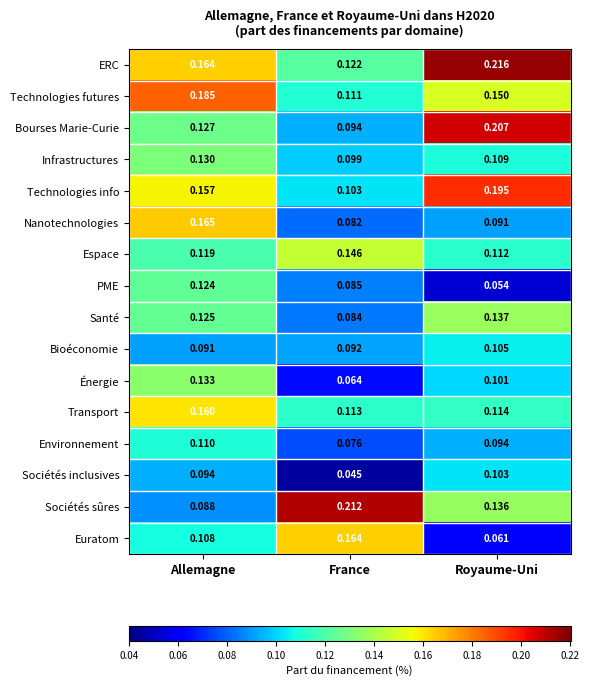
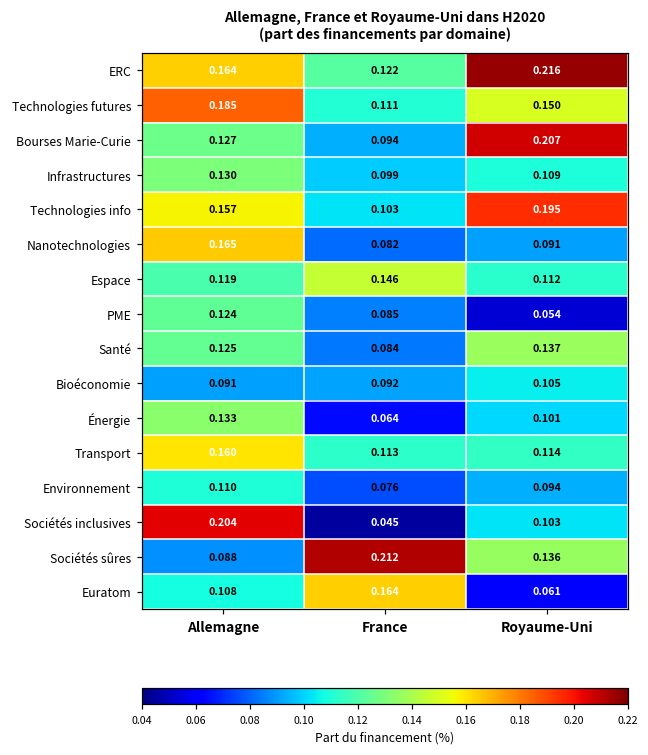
Sociétés inclusives, Allemagne: 0.094 -> 0.204
